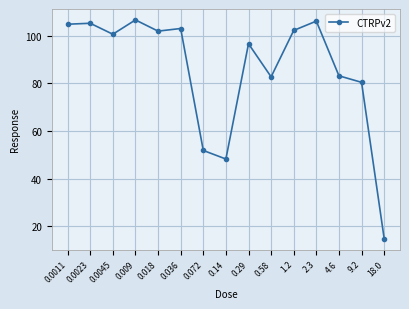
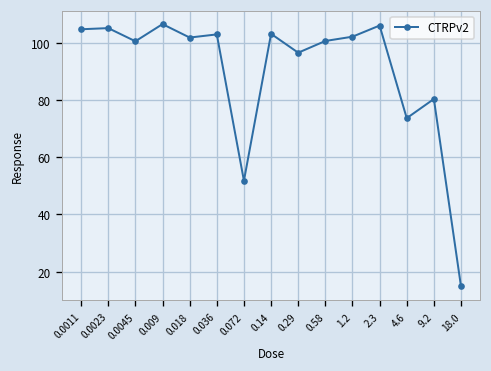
0.14: 48 -> 103
0.58: 83 -> 101
4.6: 83 -> 74
